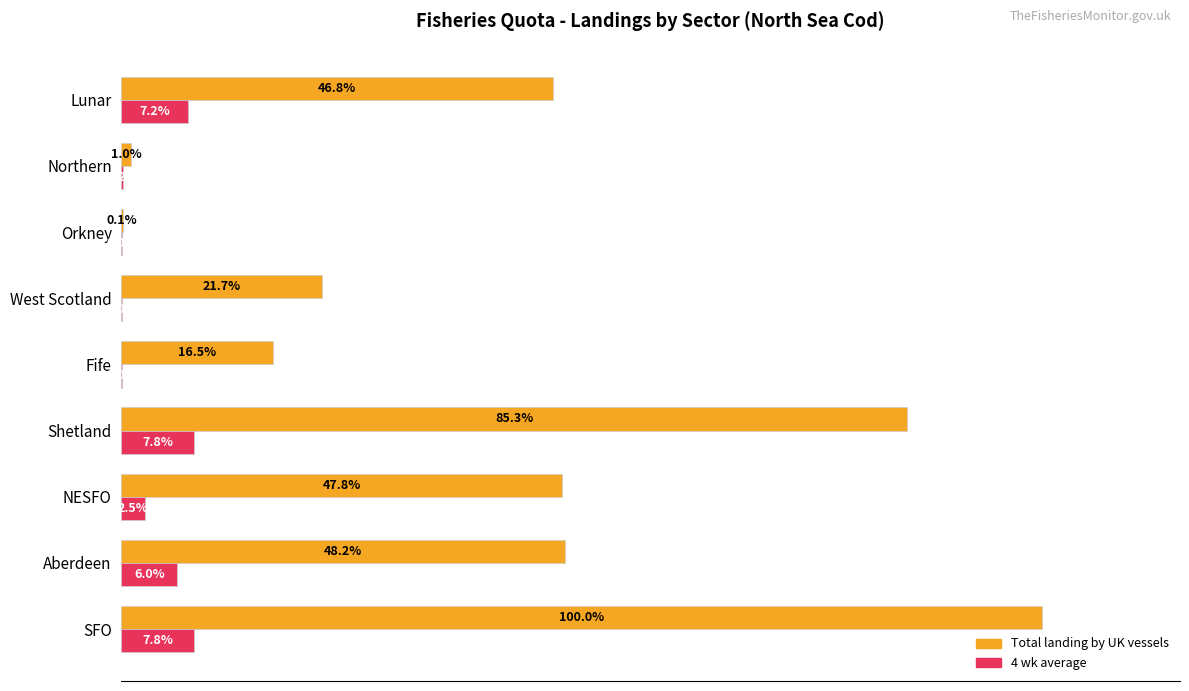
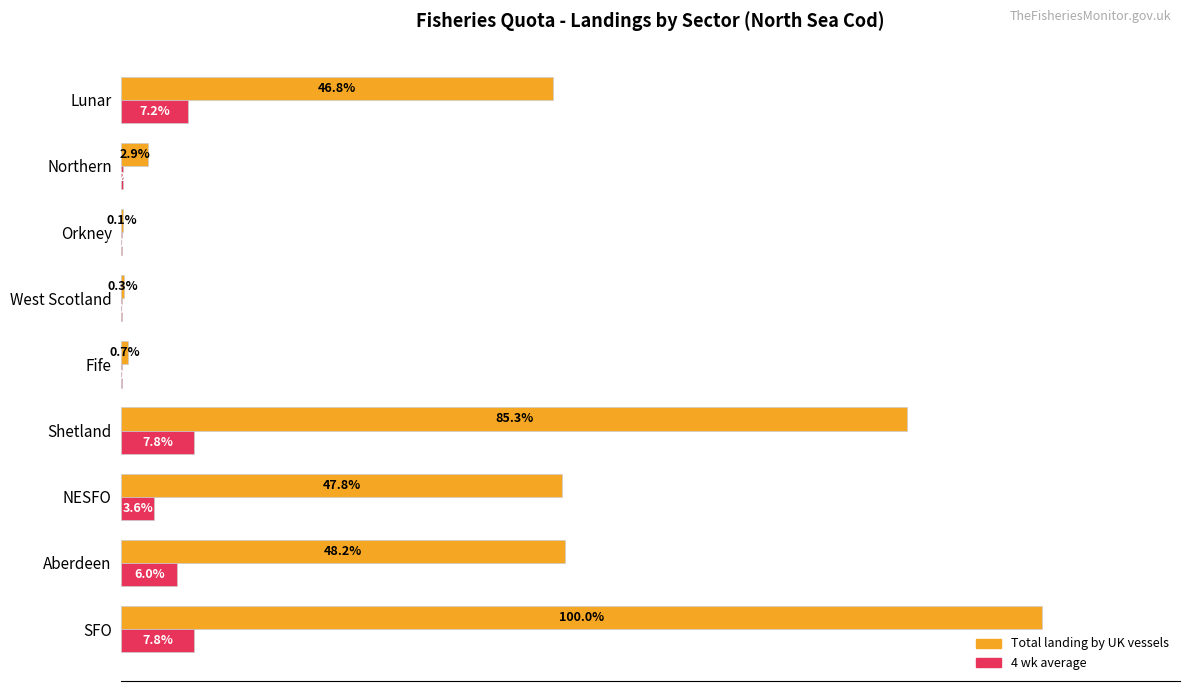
Total landing by UK vessels, Northern: 1.0% -> 2.9%
Total landing by UK vessels, West Scotland: 21.7% -> 0.3%
Total landing by UK vessels, Fife: 16.5% -> 0.7%
4 wk average, NESFO: 2.5% -> 3.6%
